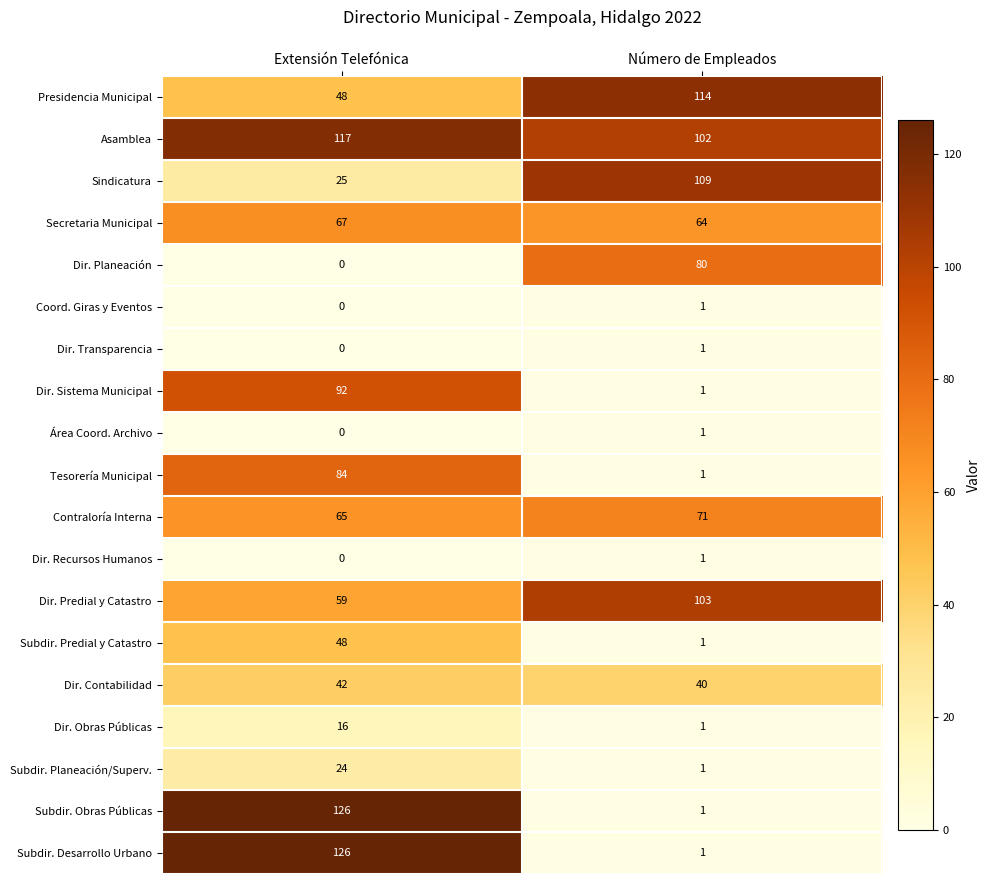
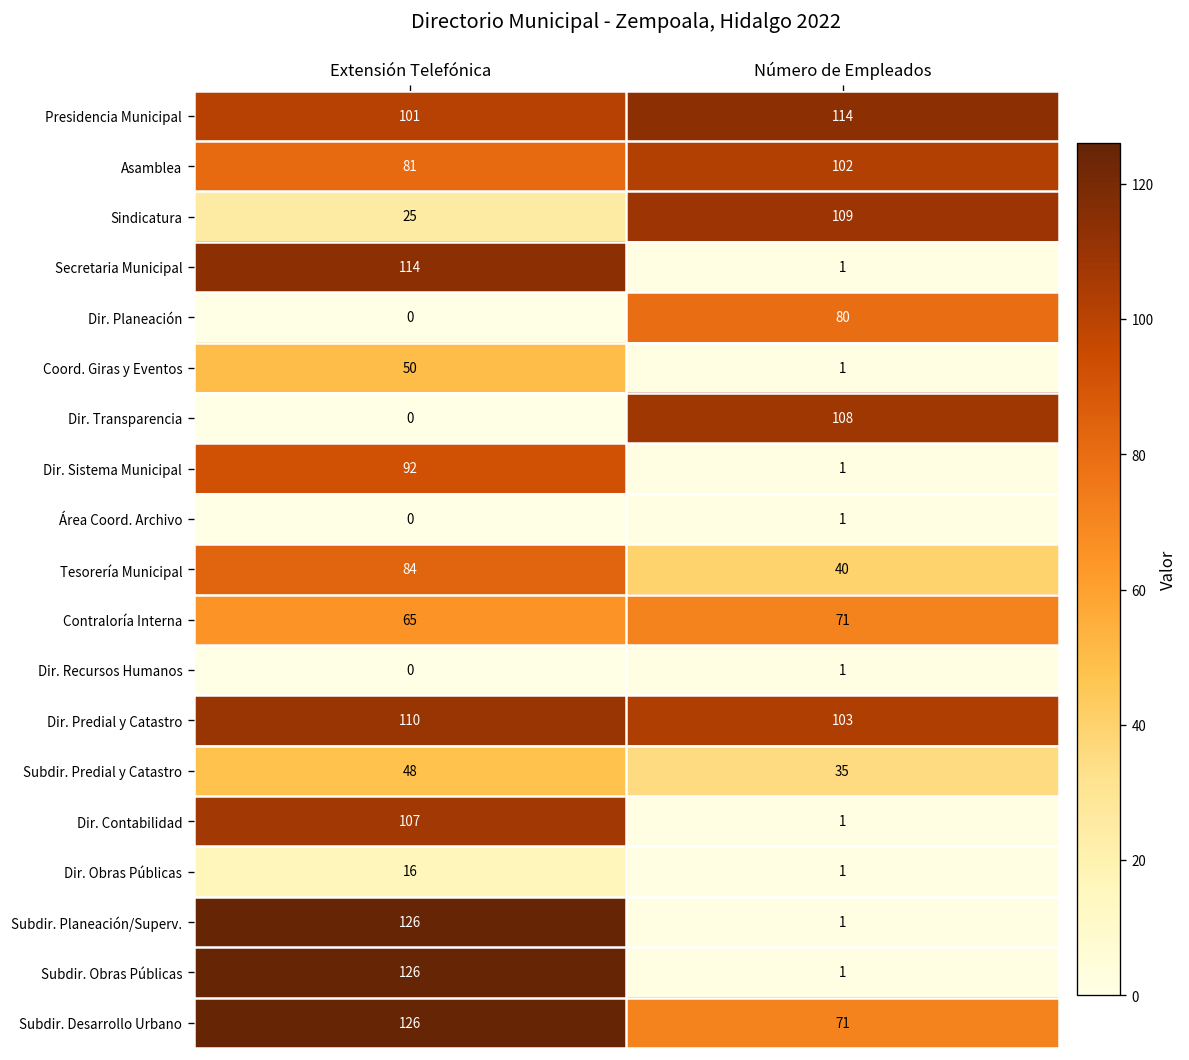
Presidencia Municipal, Extensión Telefónica: 48 -> 101
Asamblea, Extensión Telefónica: 117 -> 81
Secretaria Municipal, Extensión Telefónica: 67 -> 114
Secretaria Municipal, Número de Empleados: 64 -> 1
Coord. Giras y Eventos, Extensión Telefónica: 0 -> 50
Dir. Transparencia, Número de Empleados: 1 -> 108
Tesorería Municipal, Número de Empleados: 1 -> 40
Dir. Predial y Catastro, Extensión Telefónica: 59 -> 110
Subdir. Predial y Catastro, Número de Empleados: 1 -> 35
Dir. Contabilidad, Extensión Telefónica: 42 -> 107
Dir. Contabilidad, Número de Empleados: 40 -> 1
Subdir. Planeación/Superv., Extensión Telefónica: 24 -> 126
Subdir. Desarrollo Urbano, Número de Empleados: 1 -> 71
